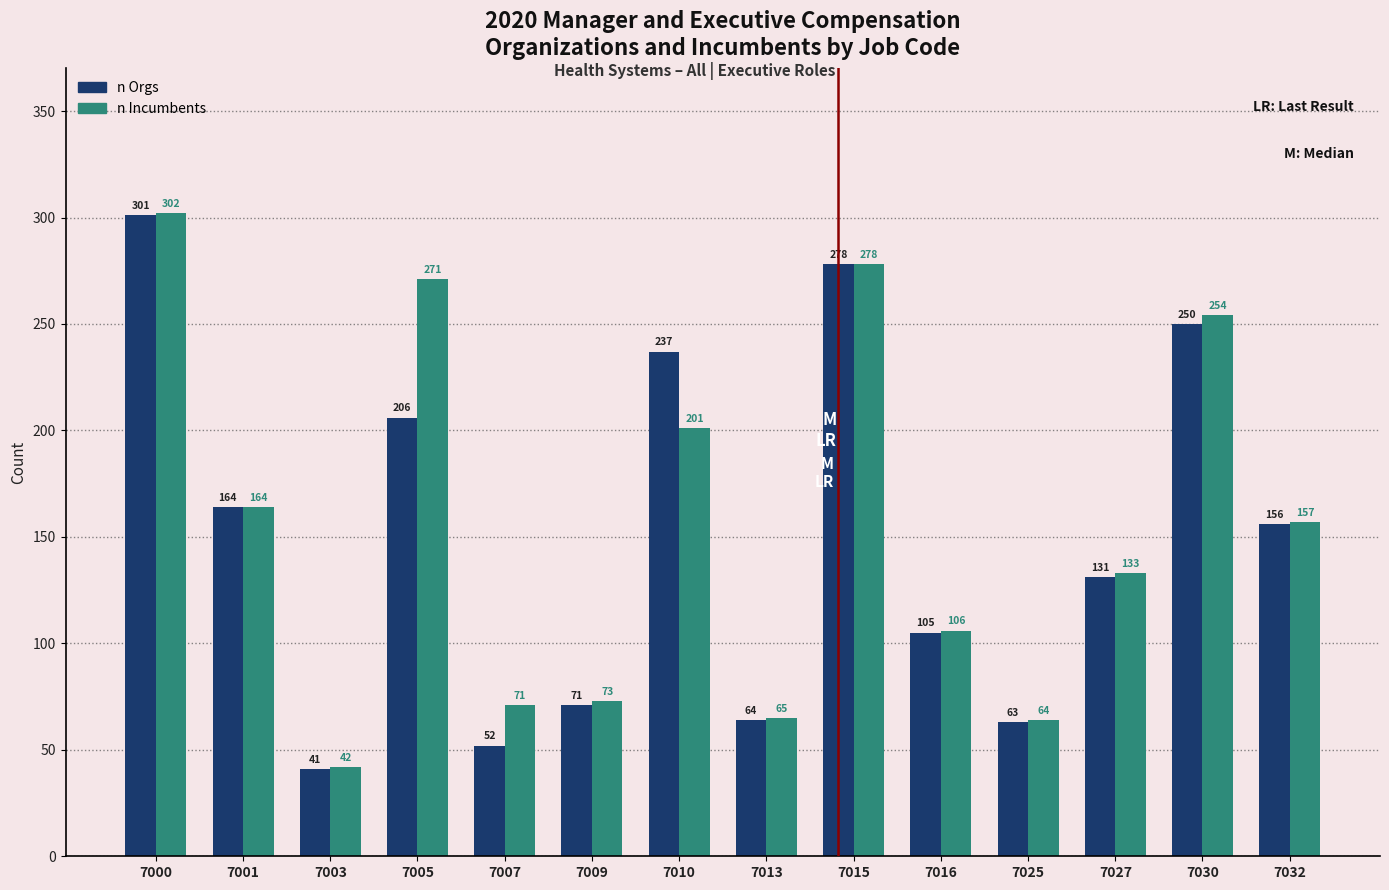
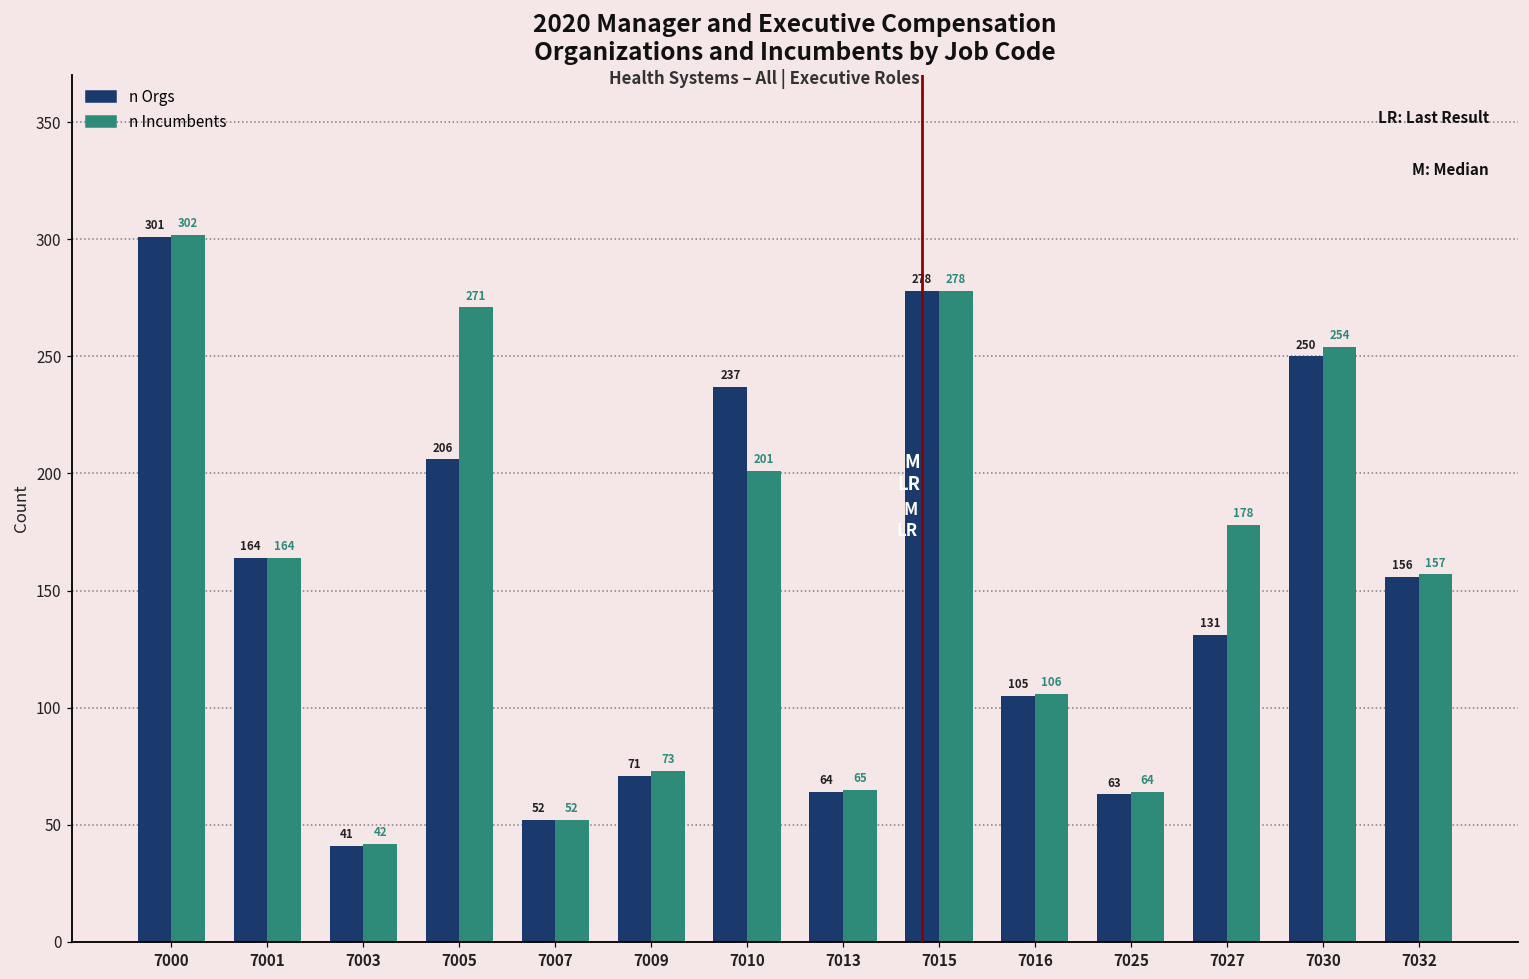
n Incumbents, 7007: 71 -> 52
n Incumbents, 7027: 133 -> 178
